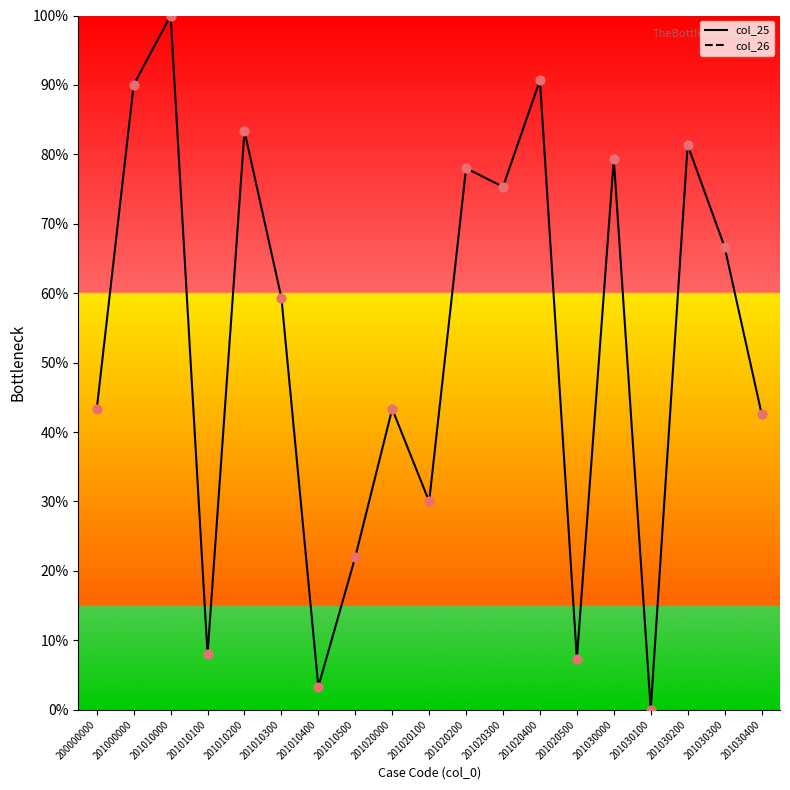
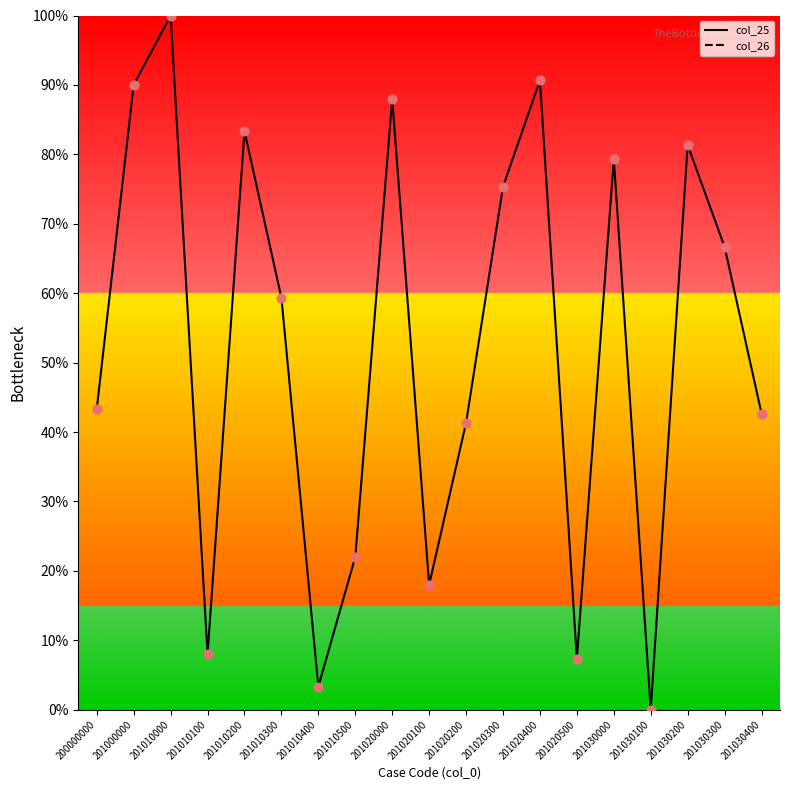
201020000: 43% -> 88%
201020100: 30% -> 18%
201020200: 78% -> 41%
